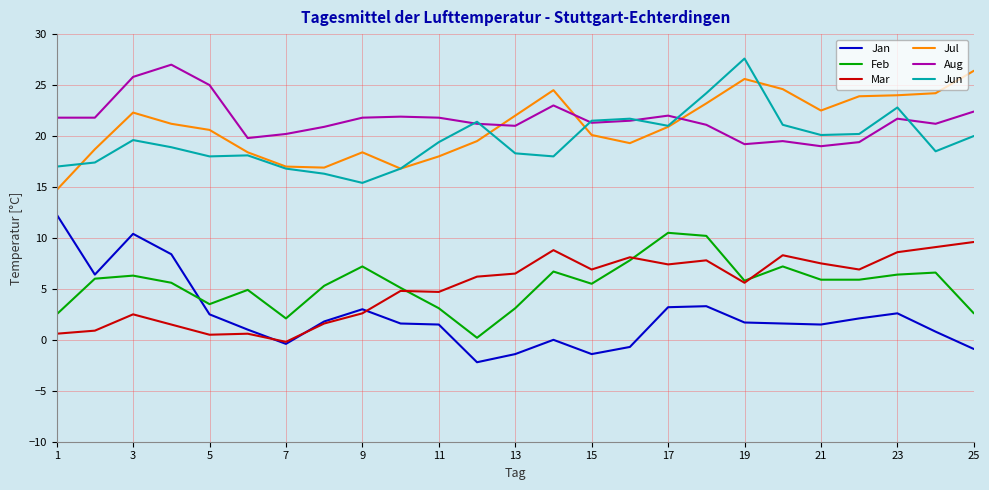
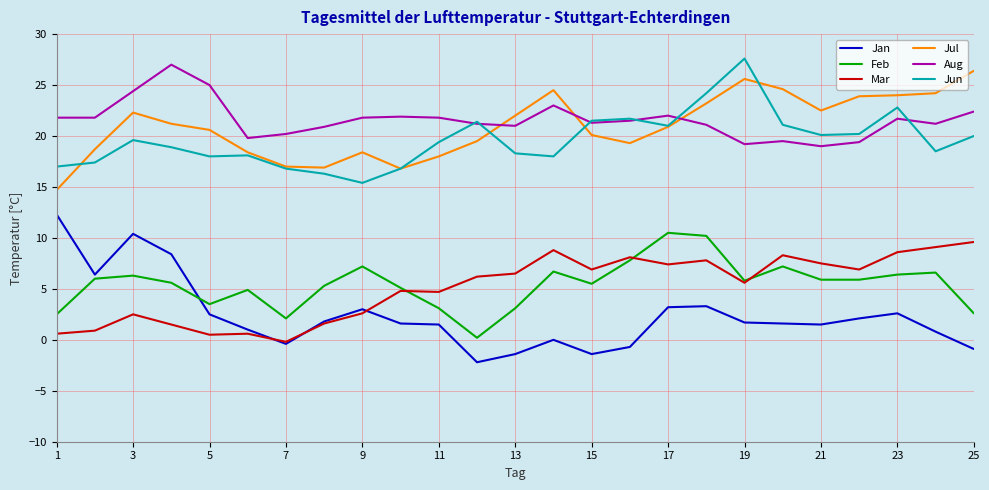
Aug, 3: 25.8 -> 24.4
